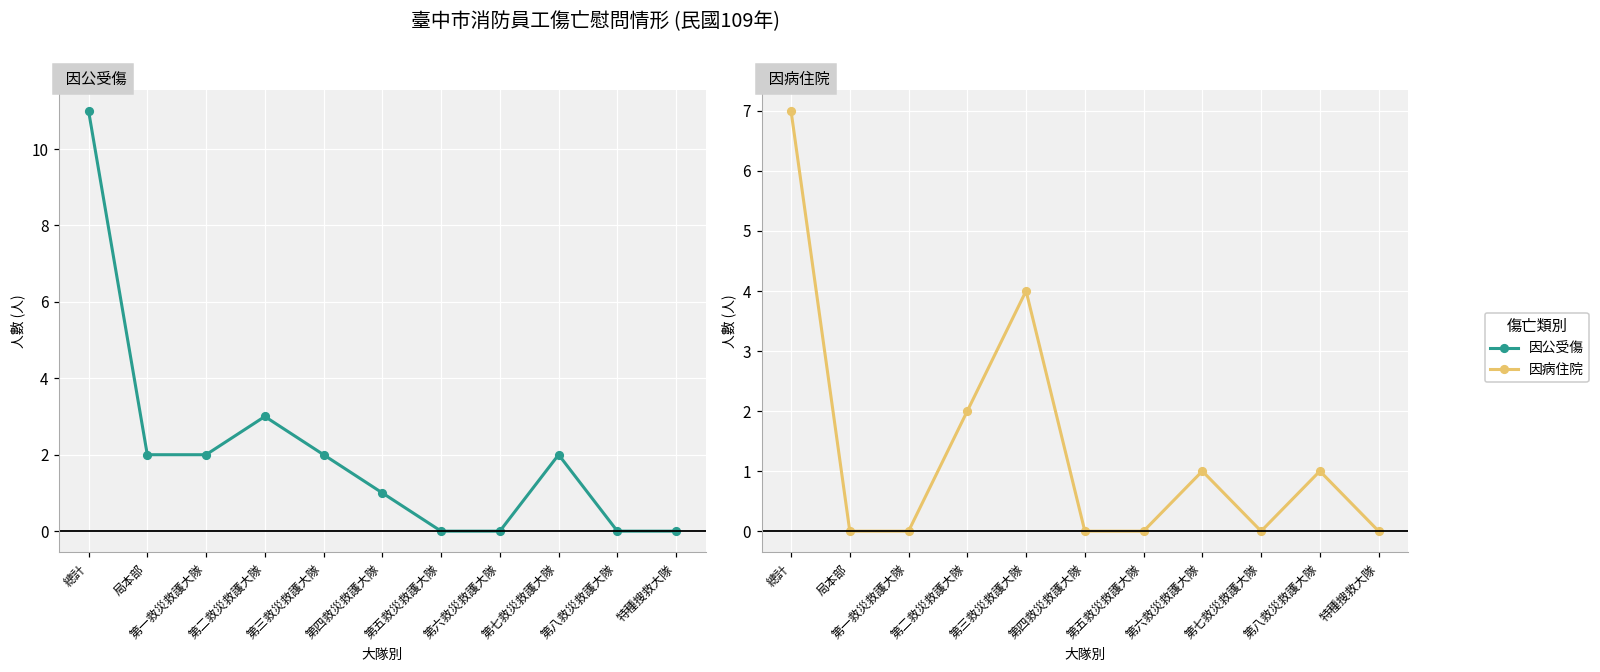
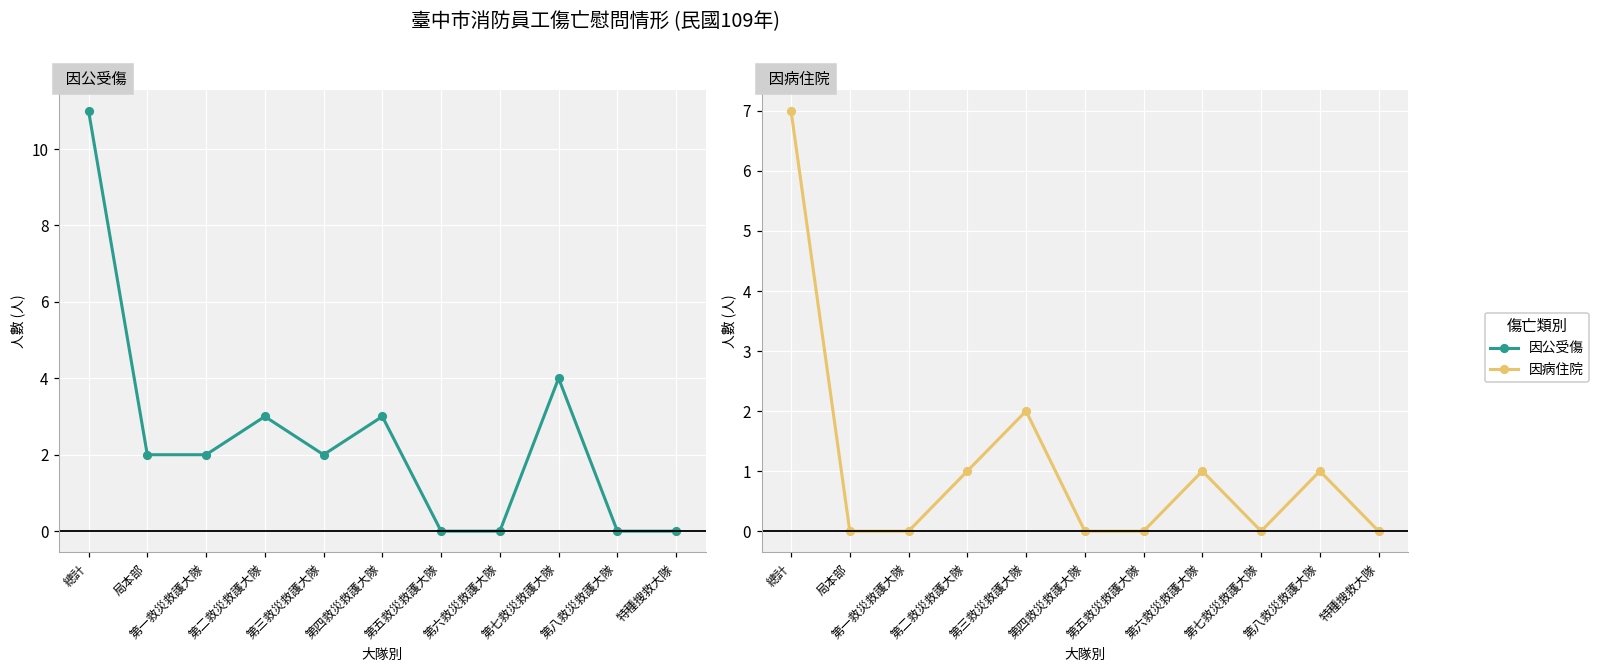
因公受傷, 第四救災救護大隊: 1 -> 3
因公受傷, 第七救災救護大隊: 2 -> 4
因病住院, 第二救災救護大隊: 2 -> 1
因病住院, 第三救災救護大隊: 4 -> 2
